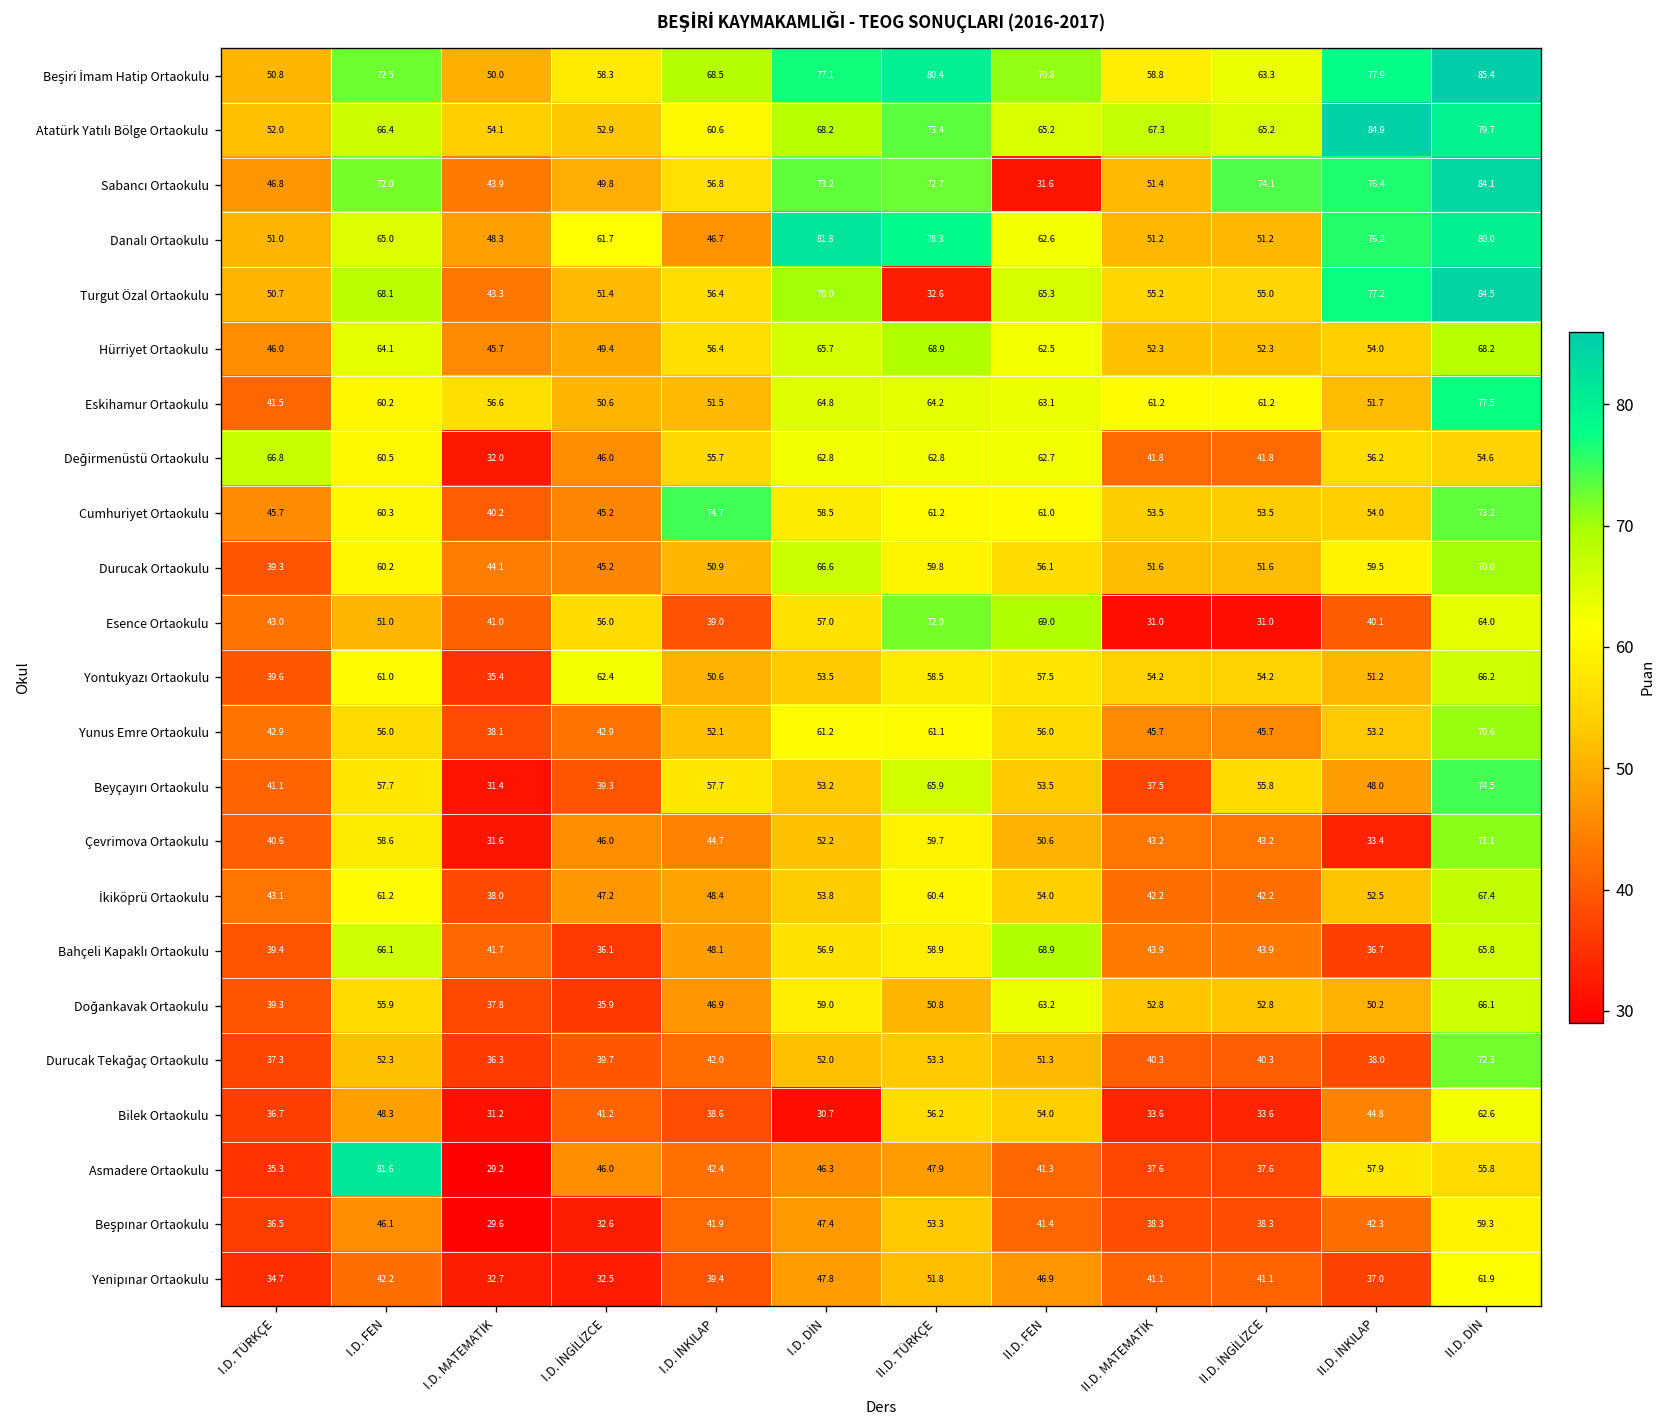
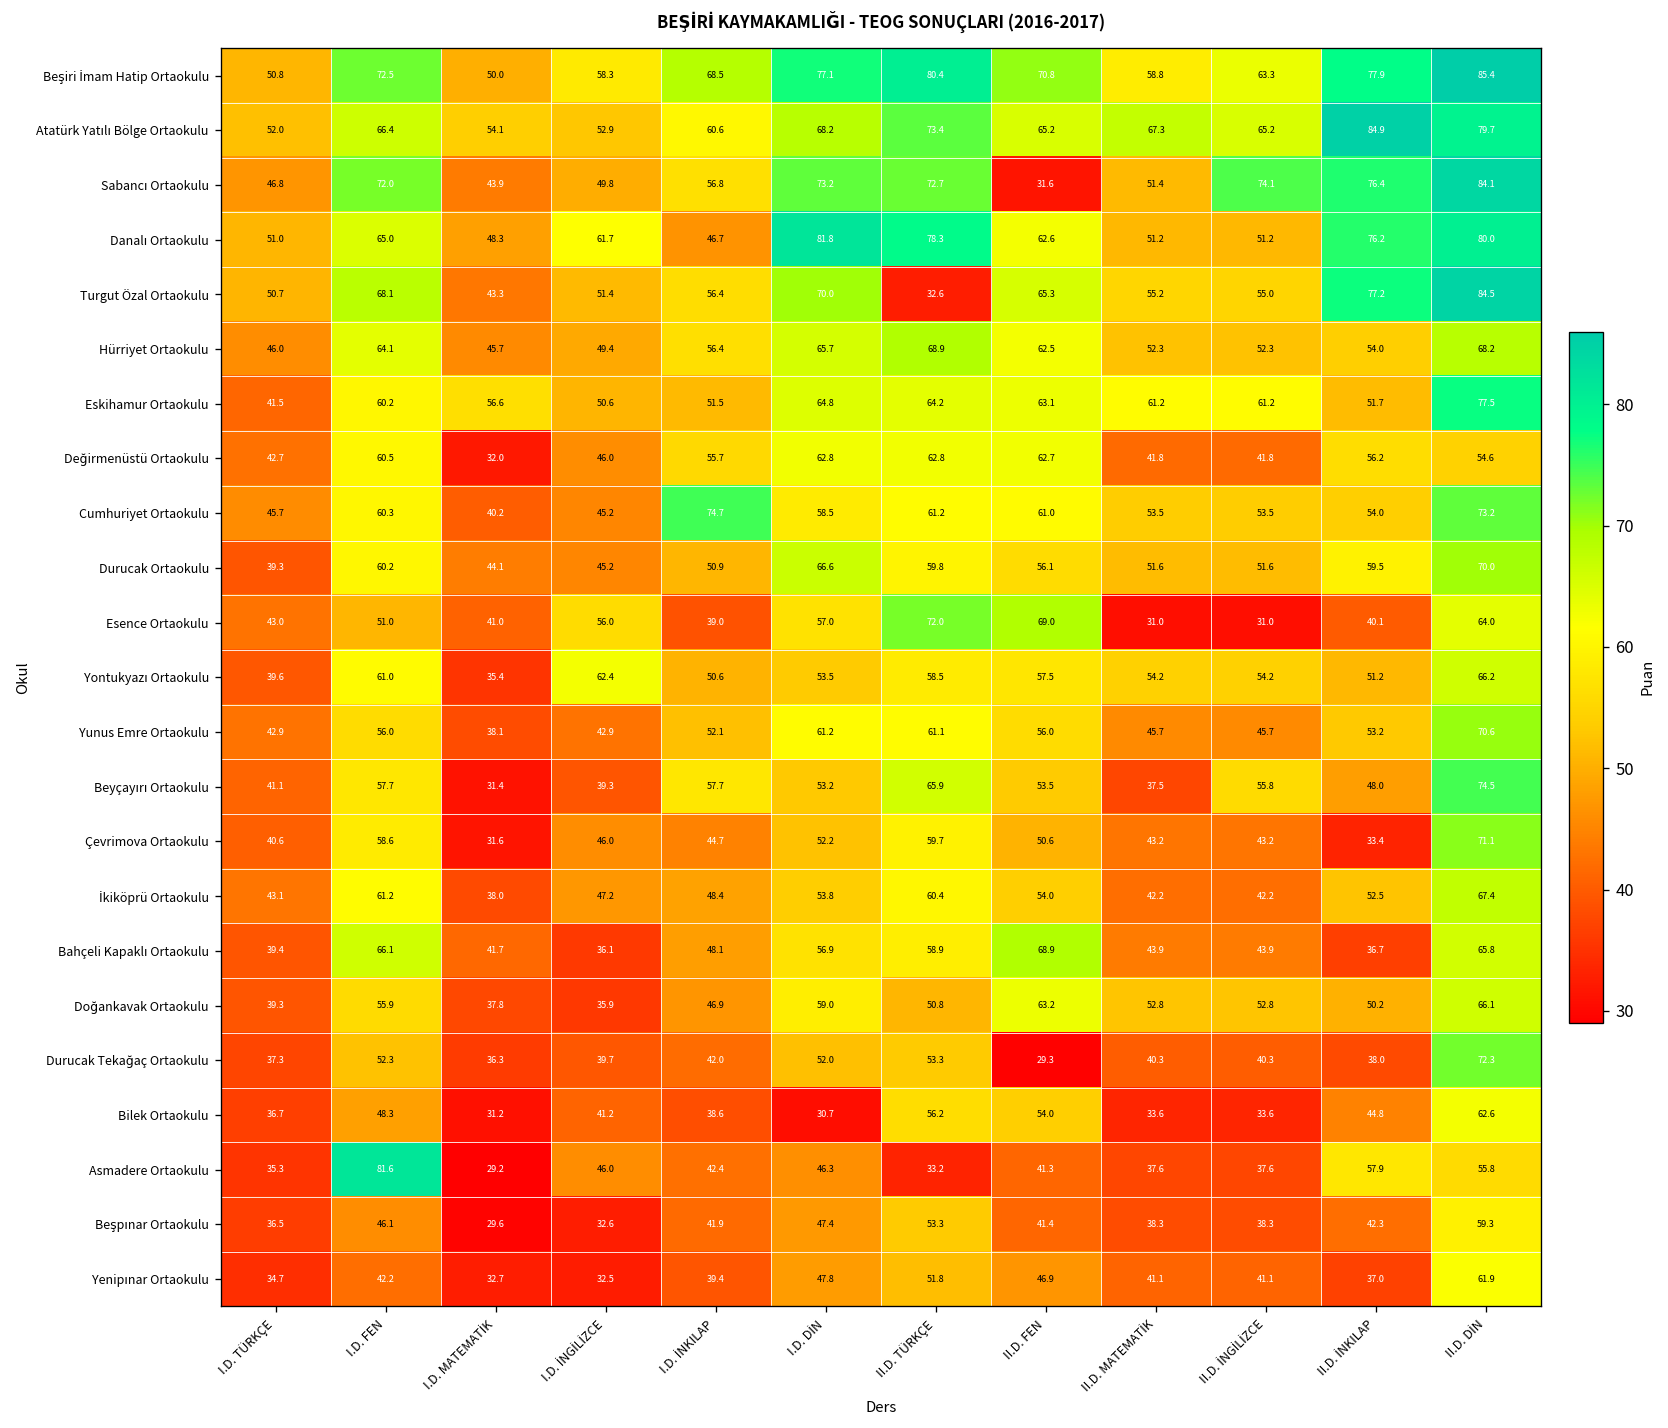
Değirmenüstü Ortaokulu, I.D. TÜRKÇE: 66.8 -> 42.7
Durucak Tekağaç Ortaokulu, II.D. FEN: 51.3 -> 29.3
Asmadere Ortaokulu, II.D. TÜRKÇE: 47.9 -> 33.2
